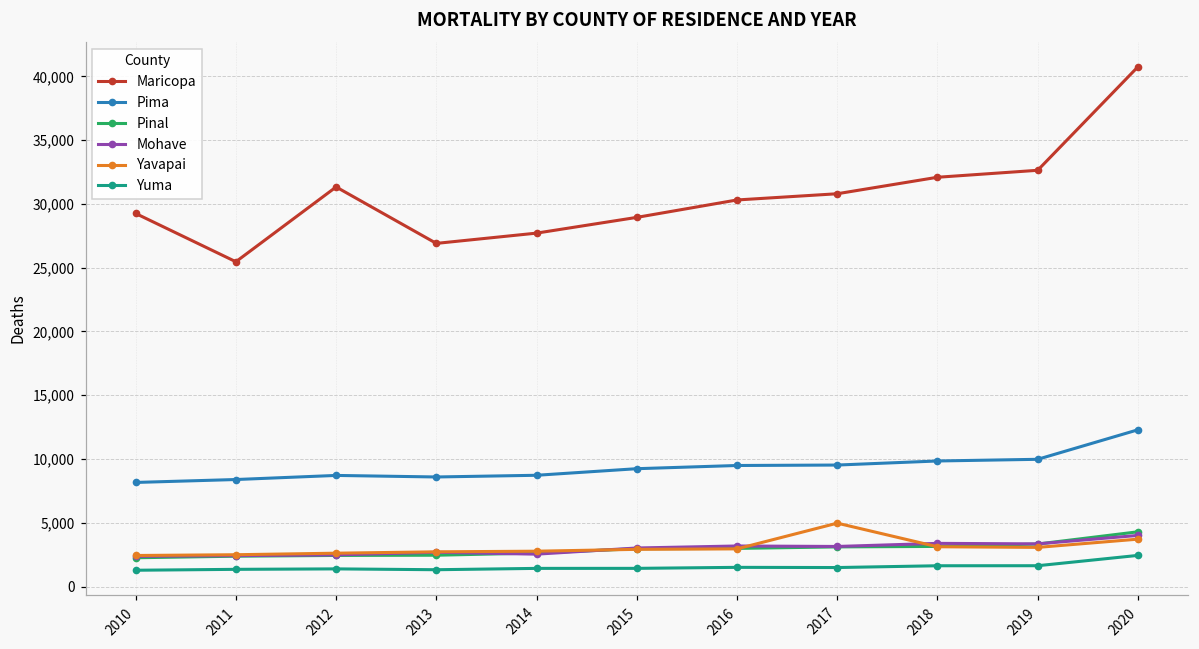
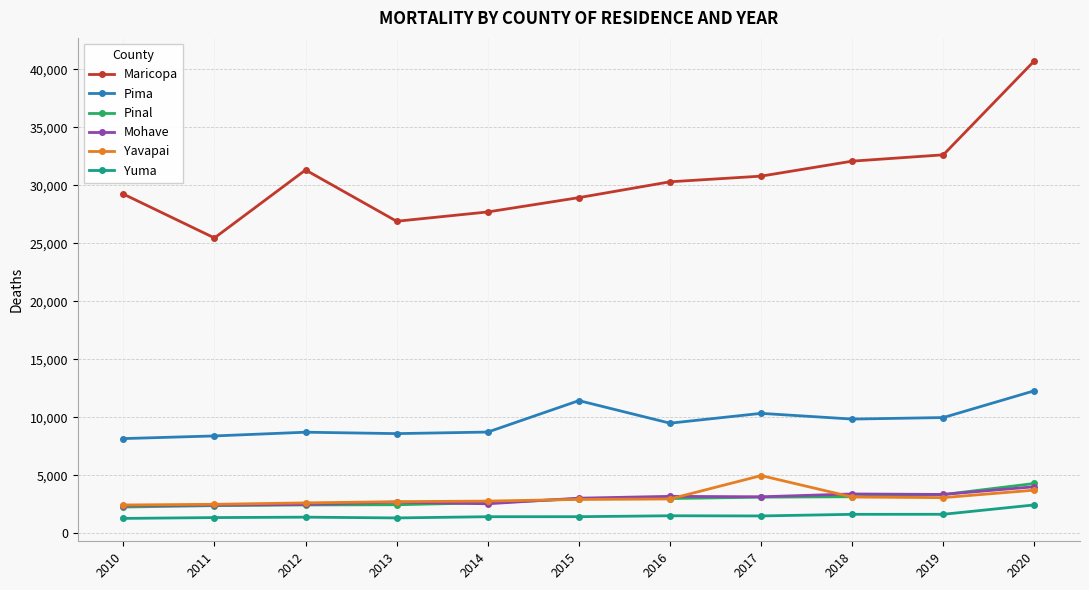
Pima, 2015: 9,200 -> 11,400
Pima, 2017: 9,500 -> 10,300
